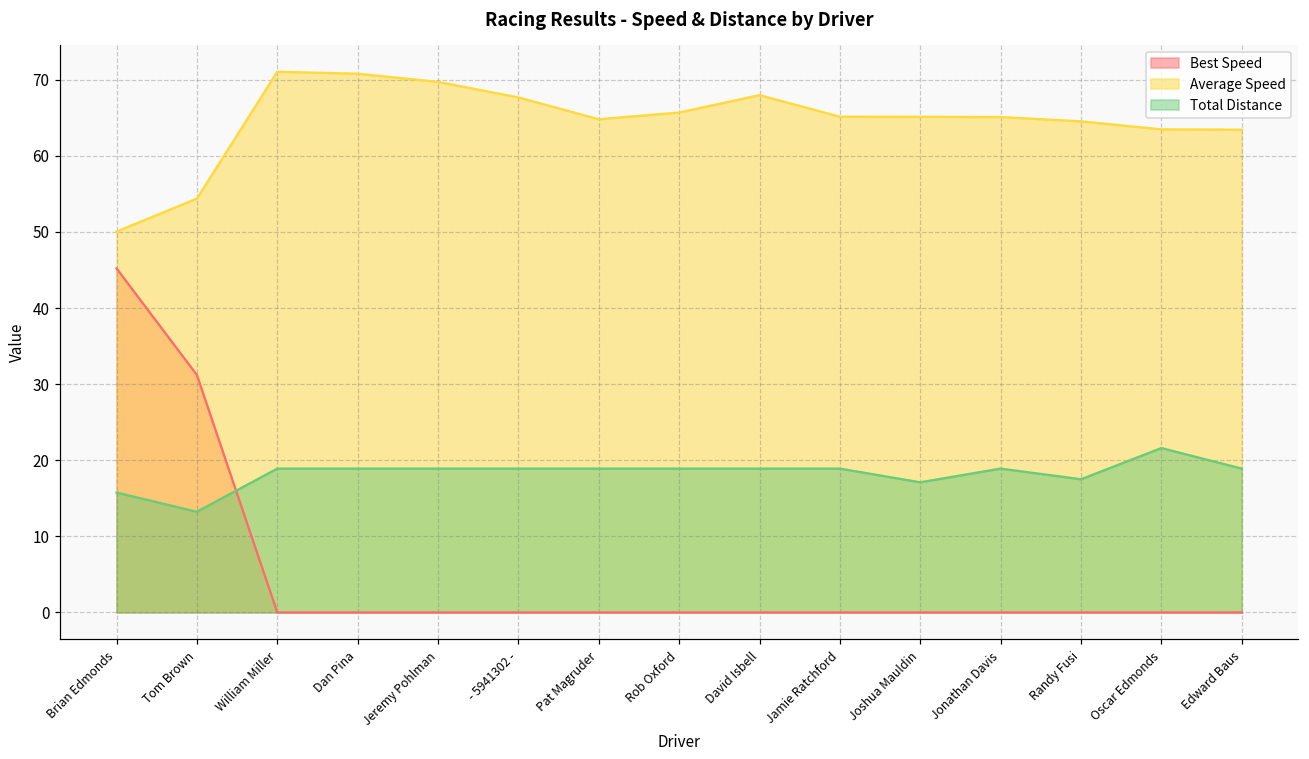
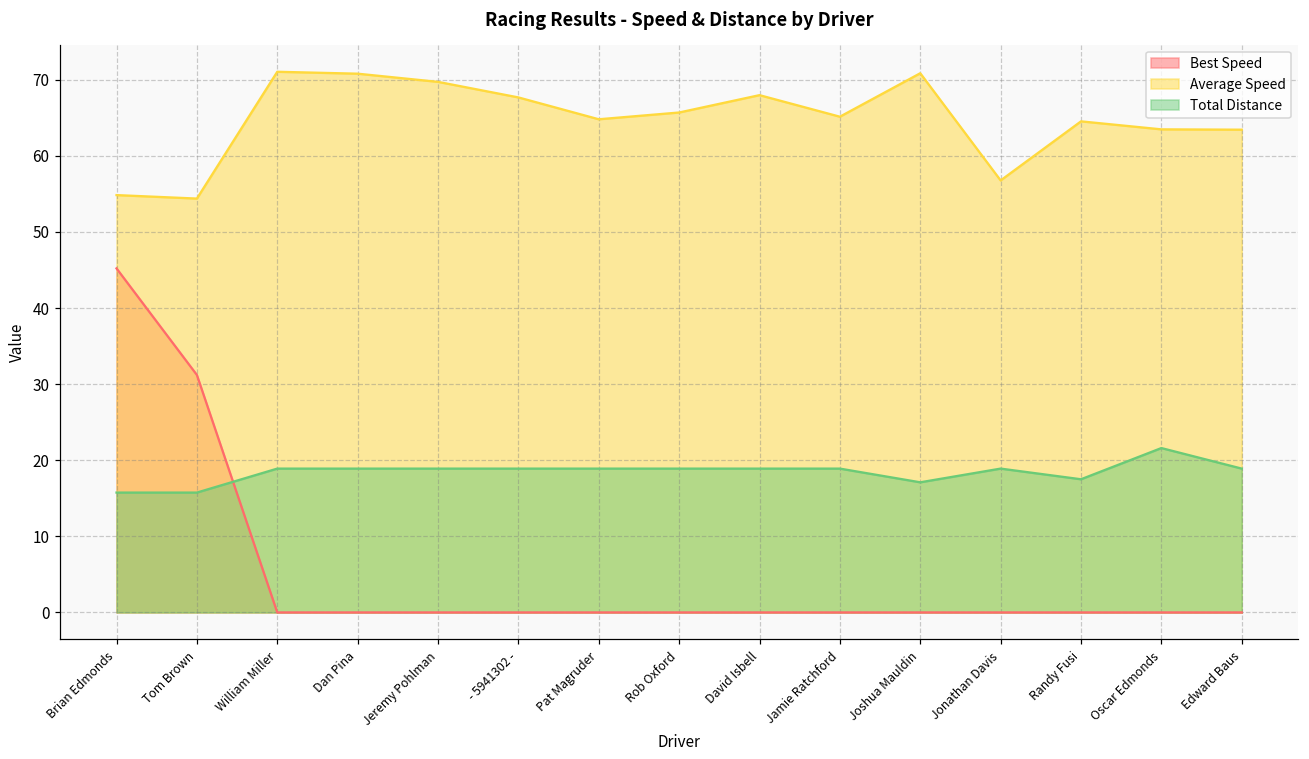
Average Speed, Brian Edmonds: 50 -> 55
Total Distance, Tom Brown: 13 -> 16
Average Speed, Joshua Mauldin: 65 -> 71
Average Speed, Jonathan Davis: 65 -> 57
